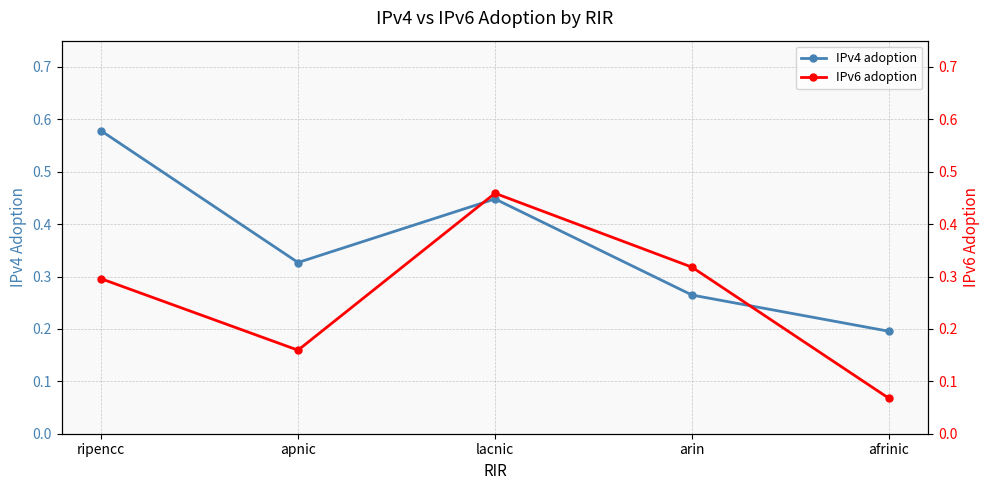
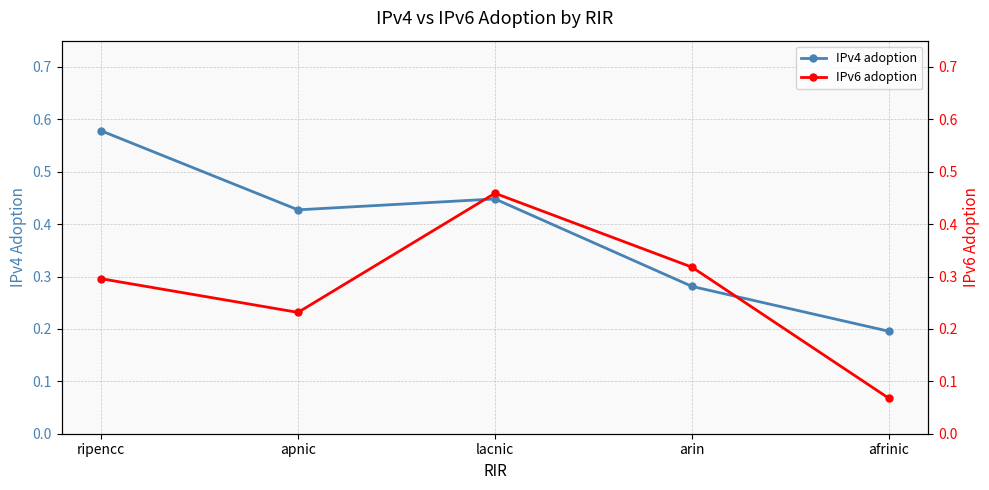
IPv4 adoption, apnic: 0.33 -> 0.43
IPv4 adoption, arin: 0.26 -> 0.28
IPv6 adoption, apnic: 0.16 -> 0.23
